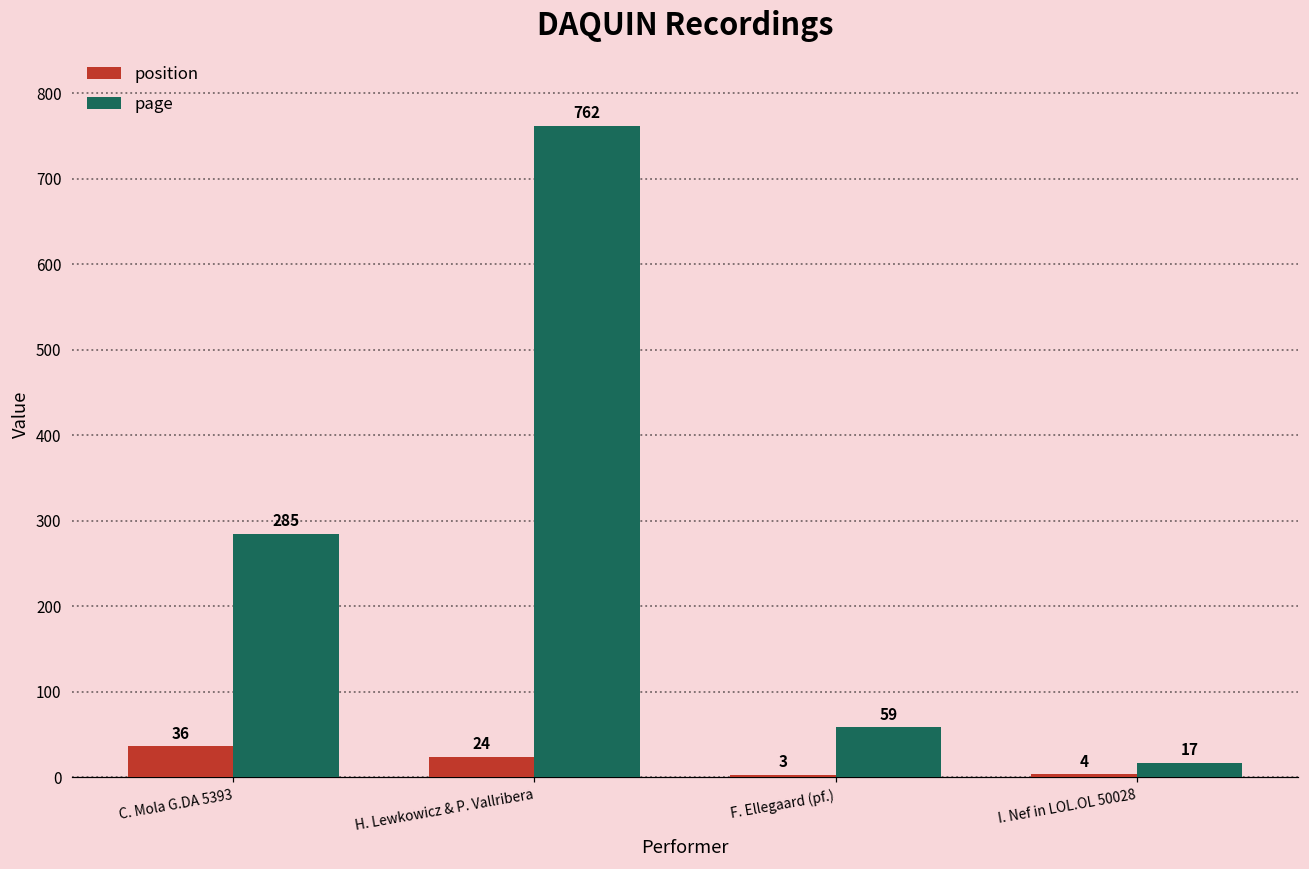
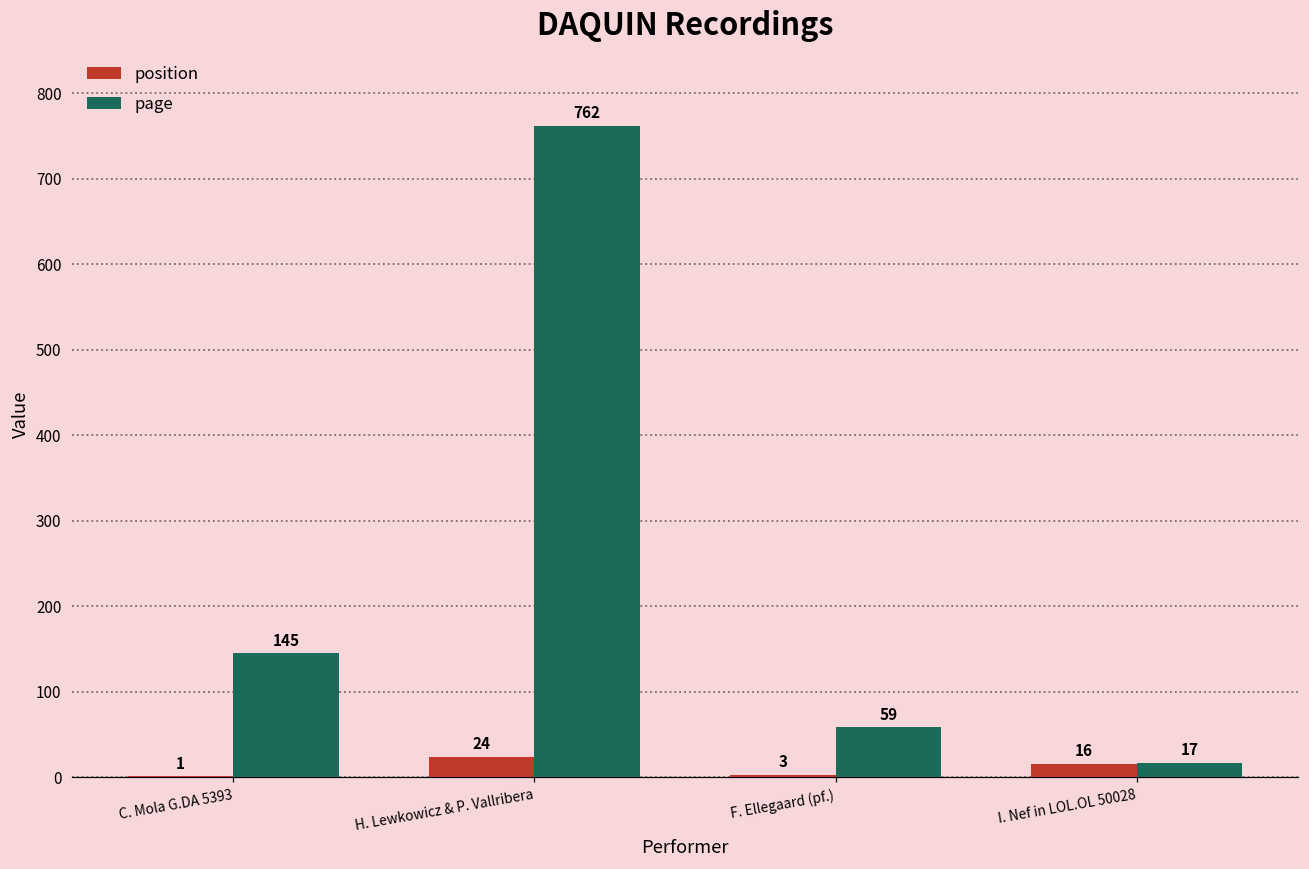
position, C. Mola G.DA 5393: 36 -> 1
page, C. Mola G.DA 5393: 285 -> 145
position, I. Nef in LOL.OL 50028: 4 -> 16
